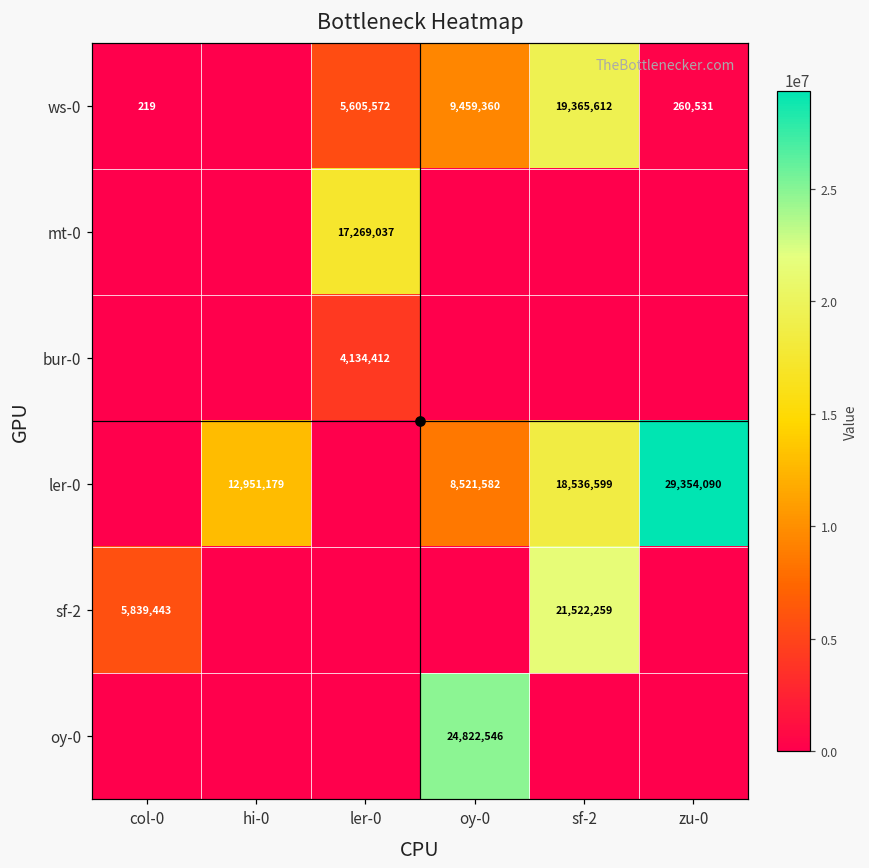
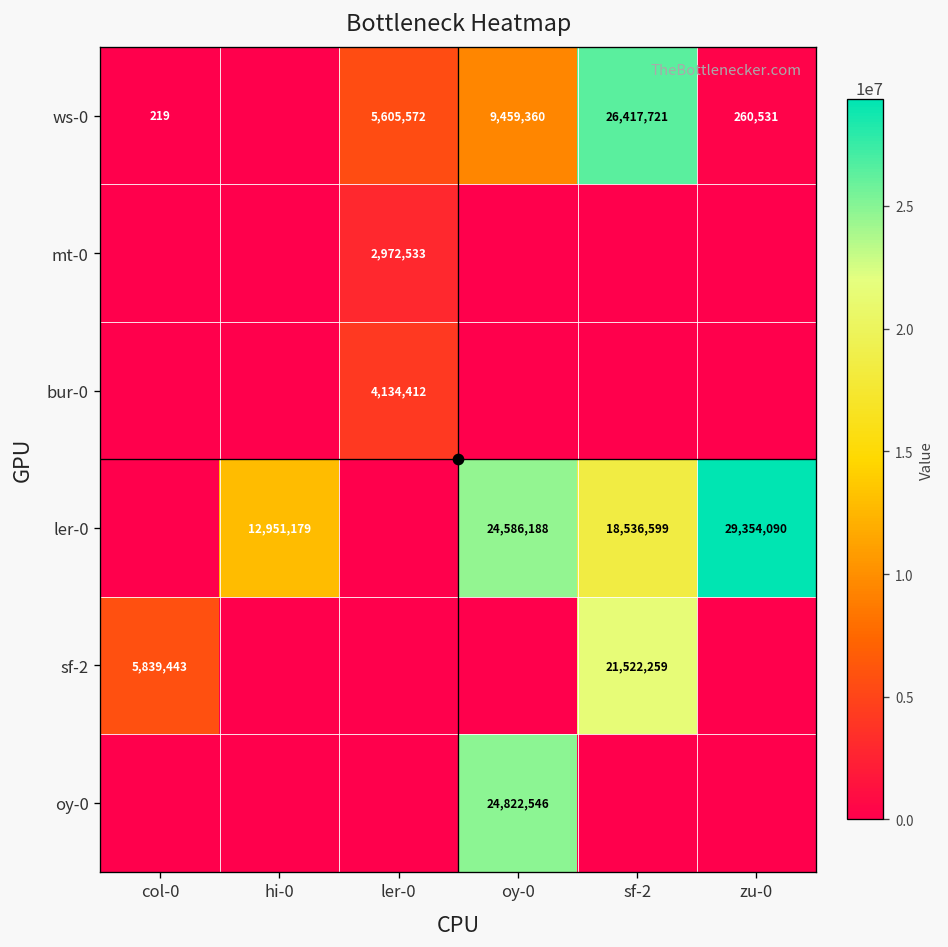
ws-0, sf-2: 19,365,612 -> 26,417,721
mt-0, ler-0: 17,269,037 -> 2,972,533
ler-0, oy-0: 8,521,582 -> 24,586,188
